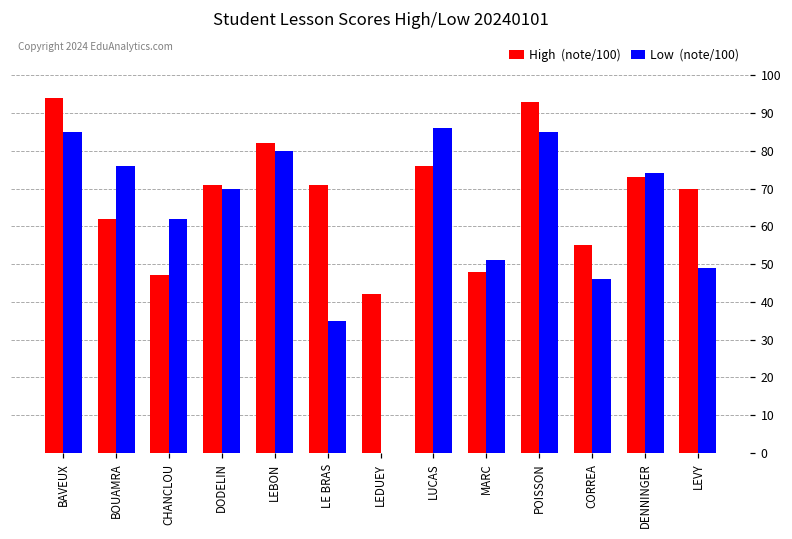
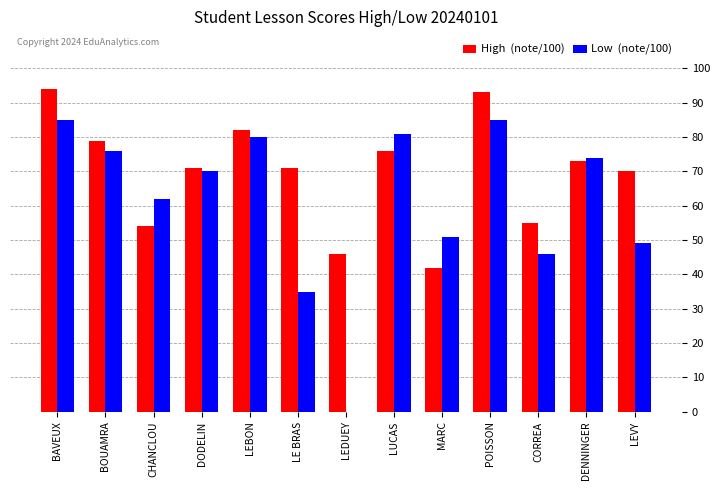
High (note/100), BOUAMRA: 62 -> 79
High (note/100), CHANCLOU: 47 -> 54
High (note/100), LEDUEY: 42 -> 46
Low (note/100), LUCAS: 86 -> 81
High (note/100), MARC: 48 -> 42
